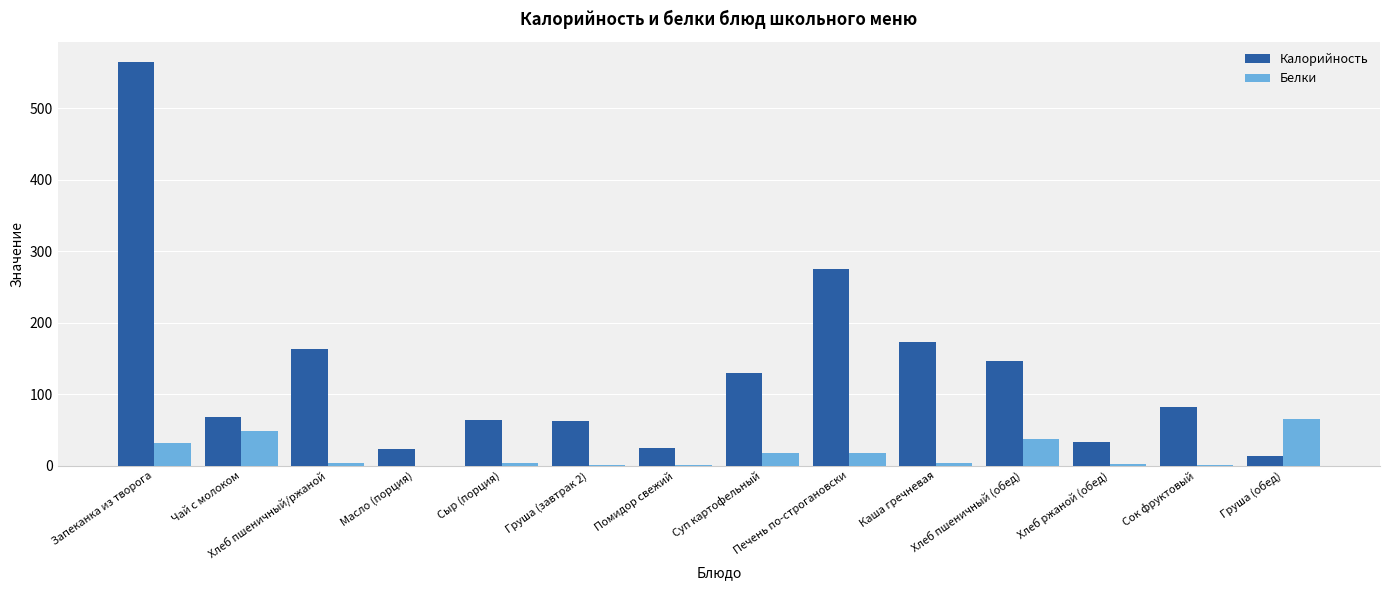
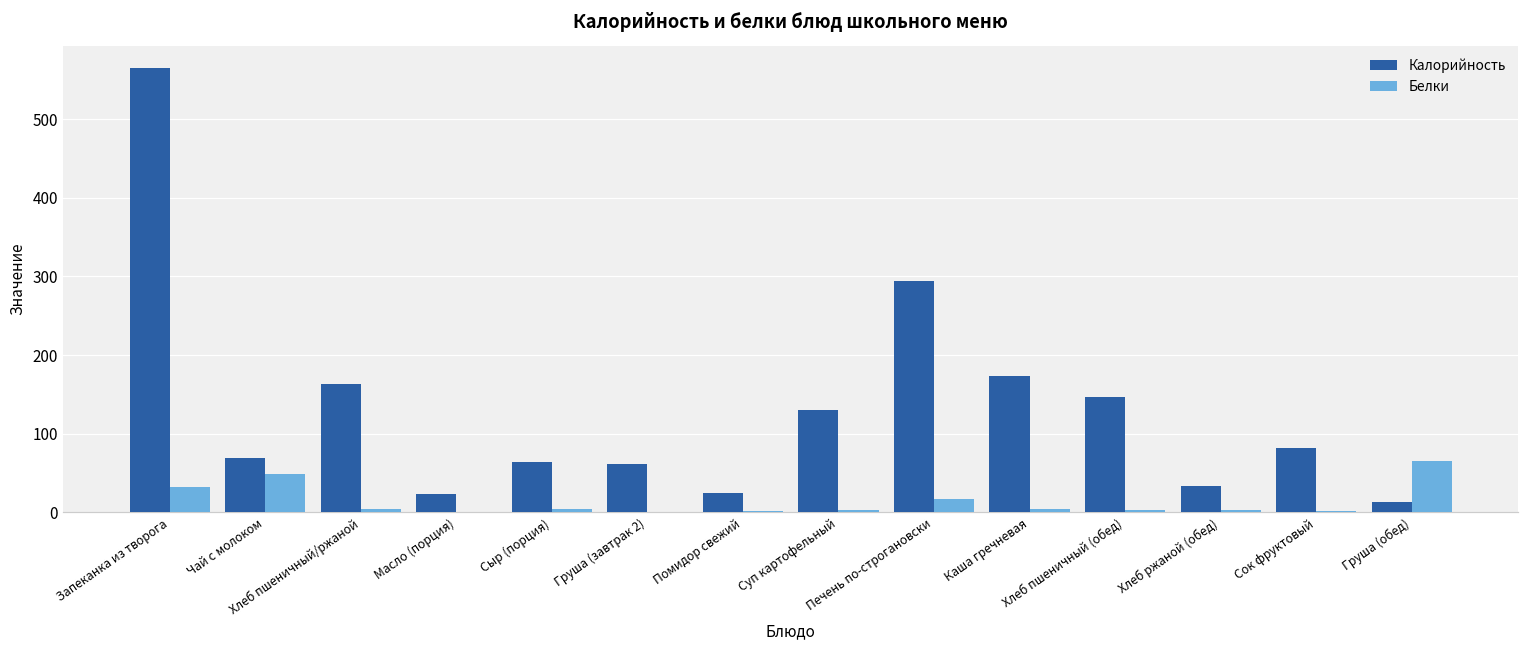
Белки, Суп картофельный: 20 -> 0
Калорийность, Печень по-строгановски: 280 -> 290
Белки, Хлеб пшеничный (обед): 40 -> 0
